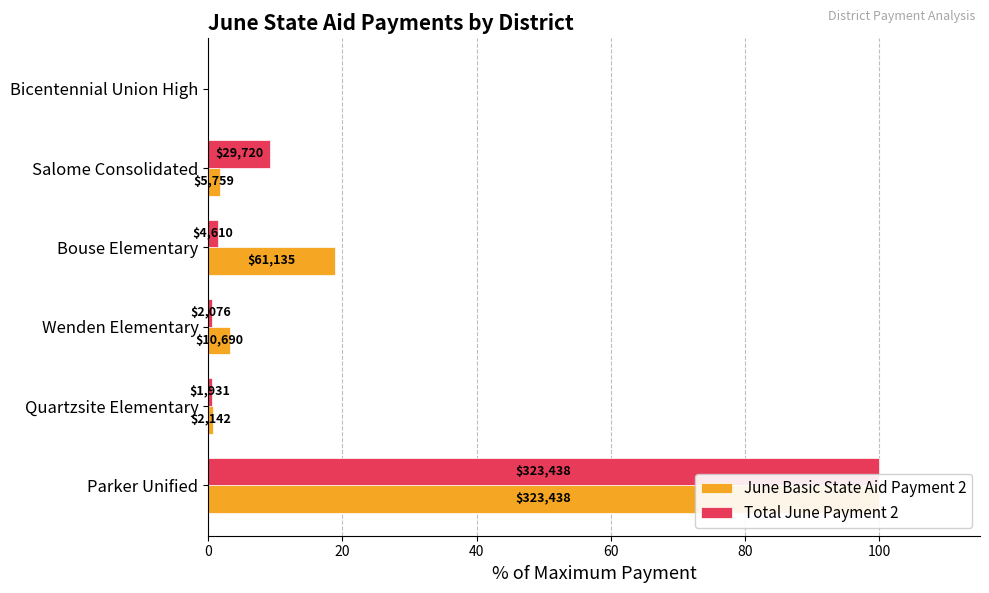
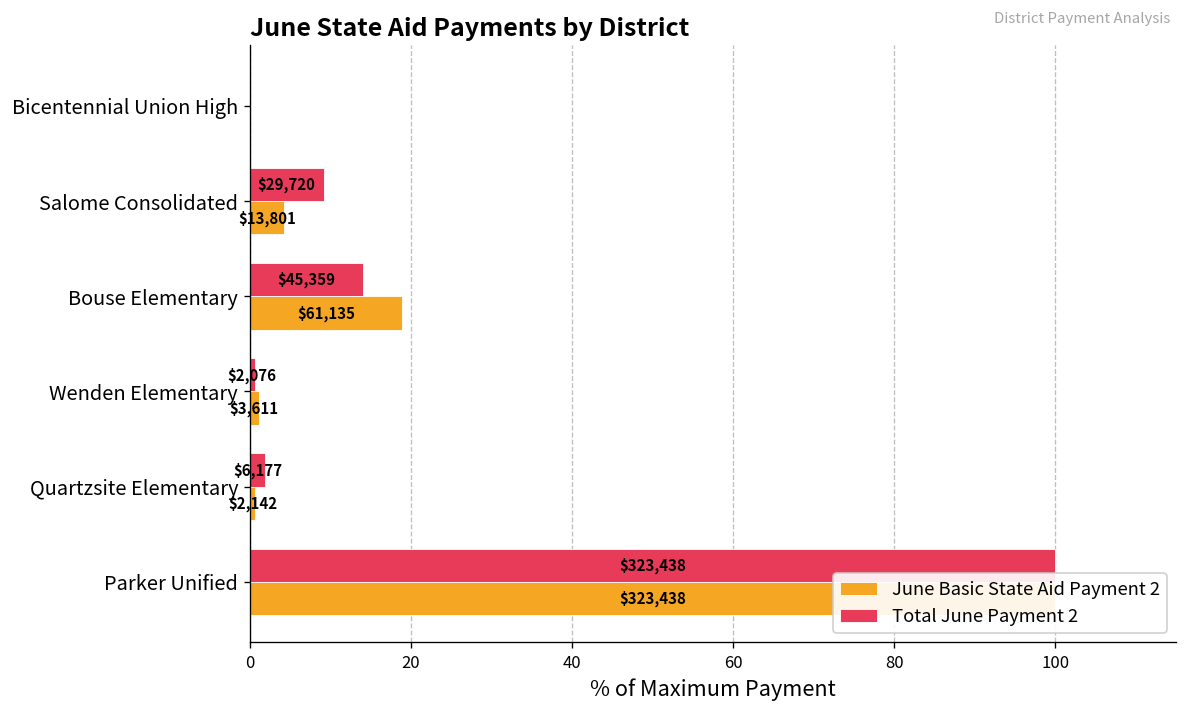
June Basic State Aid Payment 2, Salome Consolidated: $5,759 -> $13,801
Total June Payment 2, Bouse Elementary: $4,610 -> $45,359
June Basic State Aid Payment 2, Wenden Elementary: $10,690 -> $3,611
Total June Payment 2, Quartzsite Elementary: $1,931 -> $6,177
